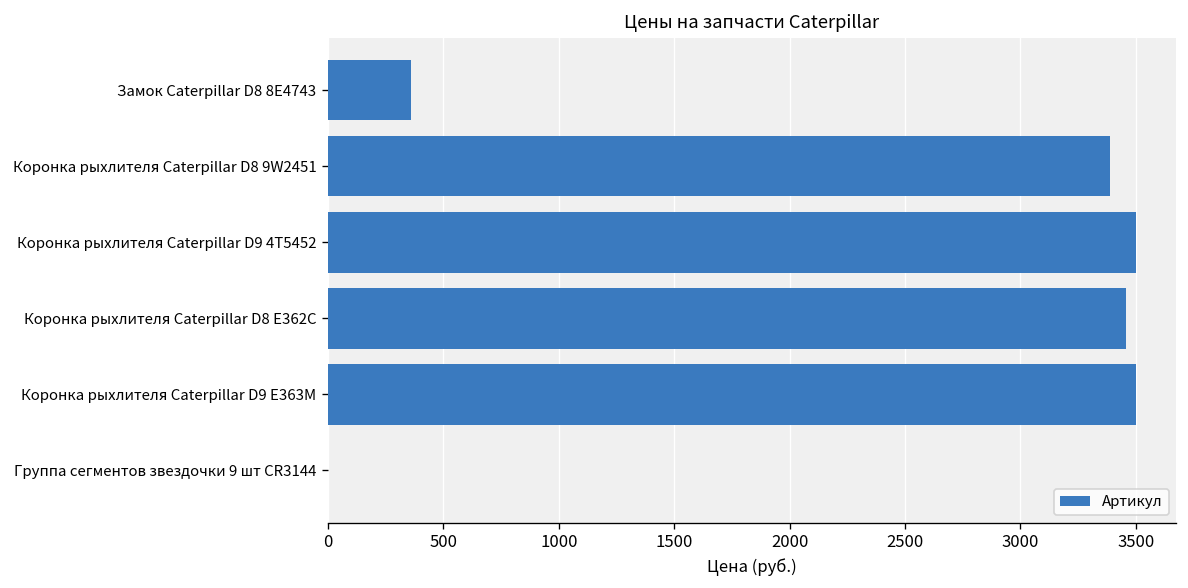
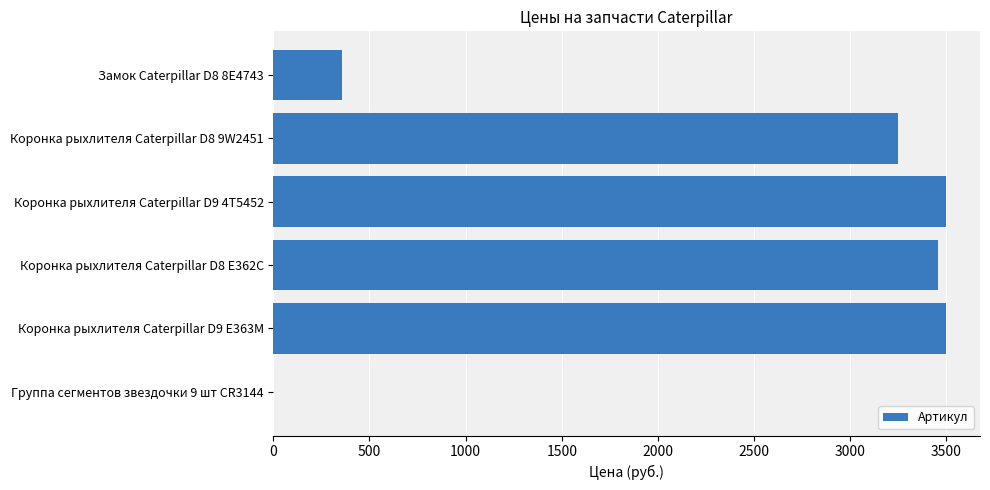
Коронка рыхлителя Caterpillar D8 9W2451: 3390 -> 3250
